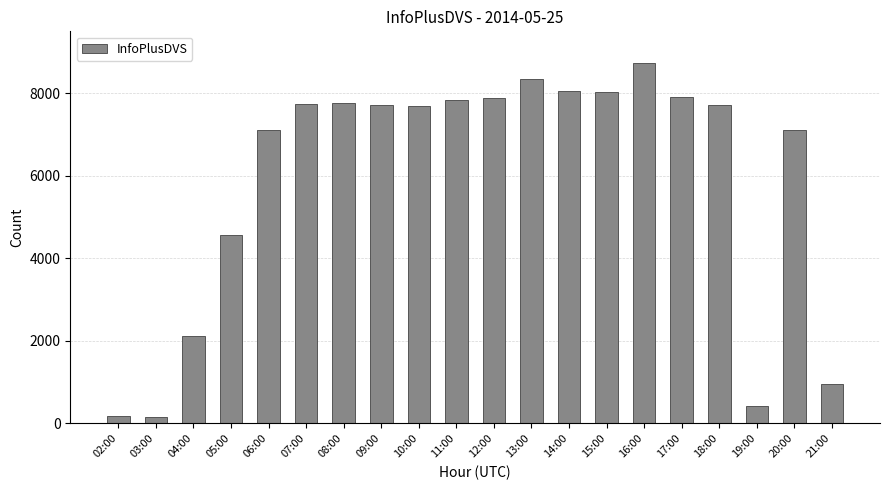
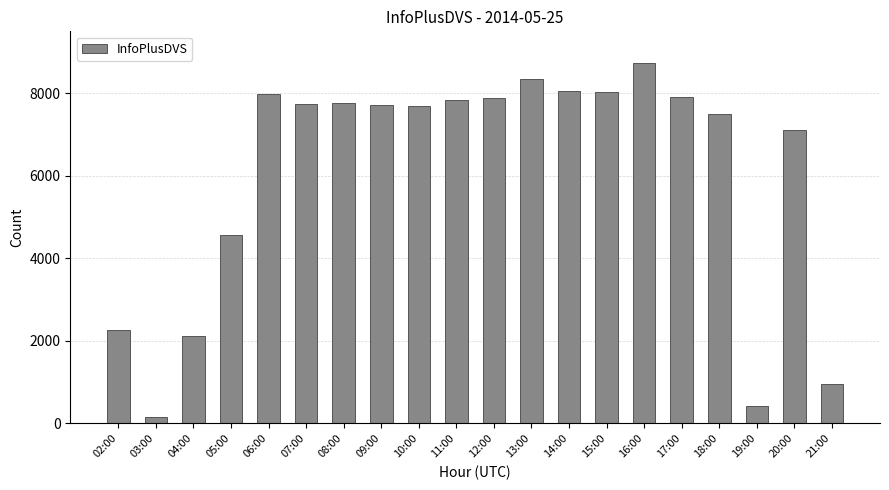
02:00: 200 -> 2300
06:00: 7100 -> 8000
18:00: 7700 -> 7500
